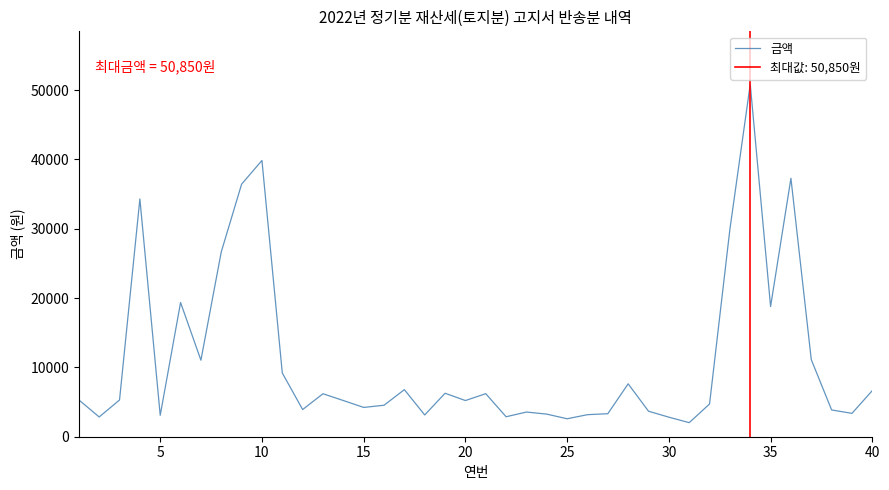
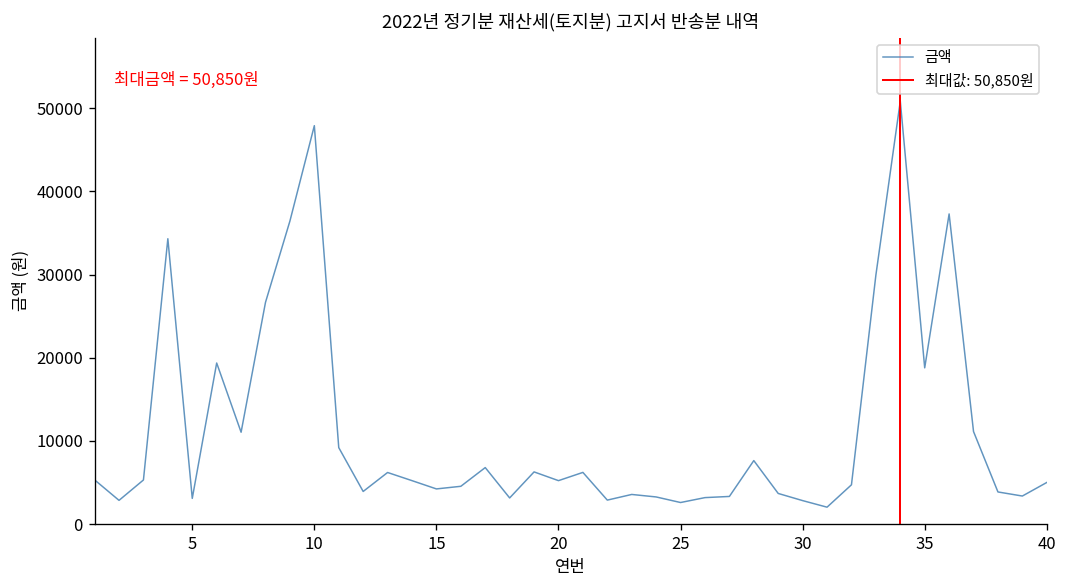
10: 40000 -> 48000
40: 7000 -> 5000
